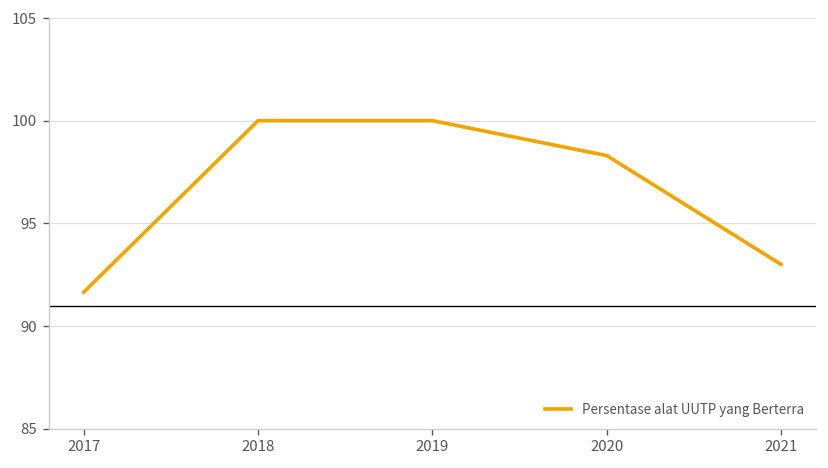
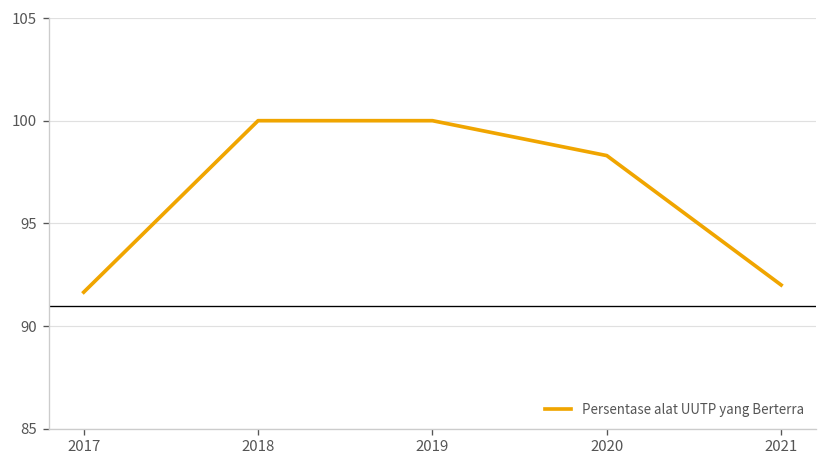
2021: 93 -> 92
